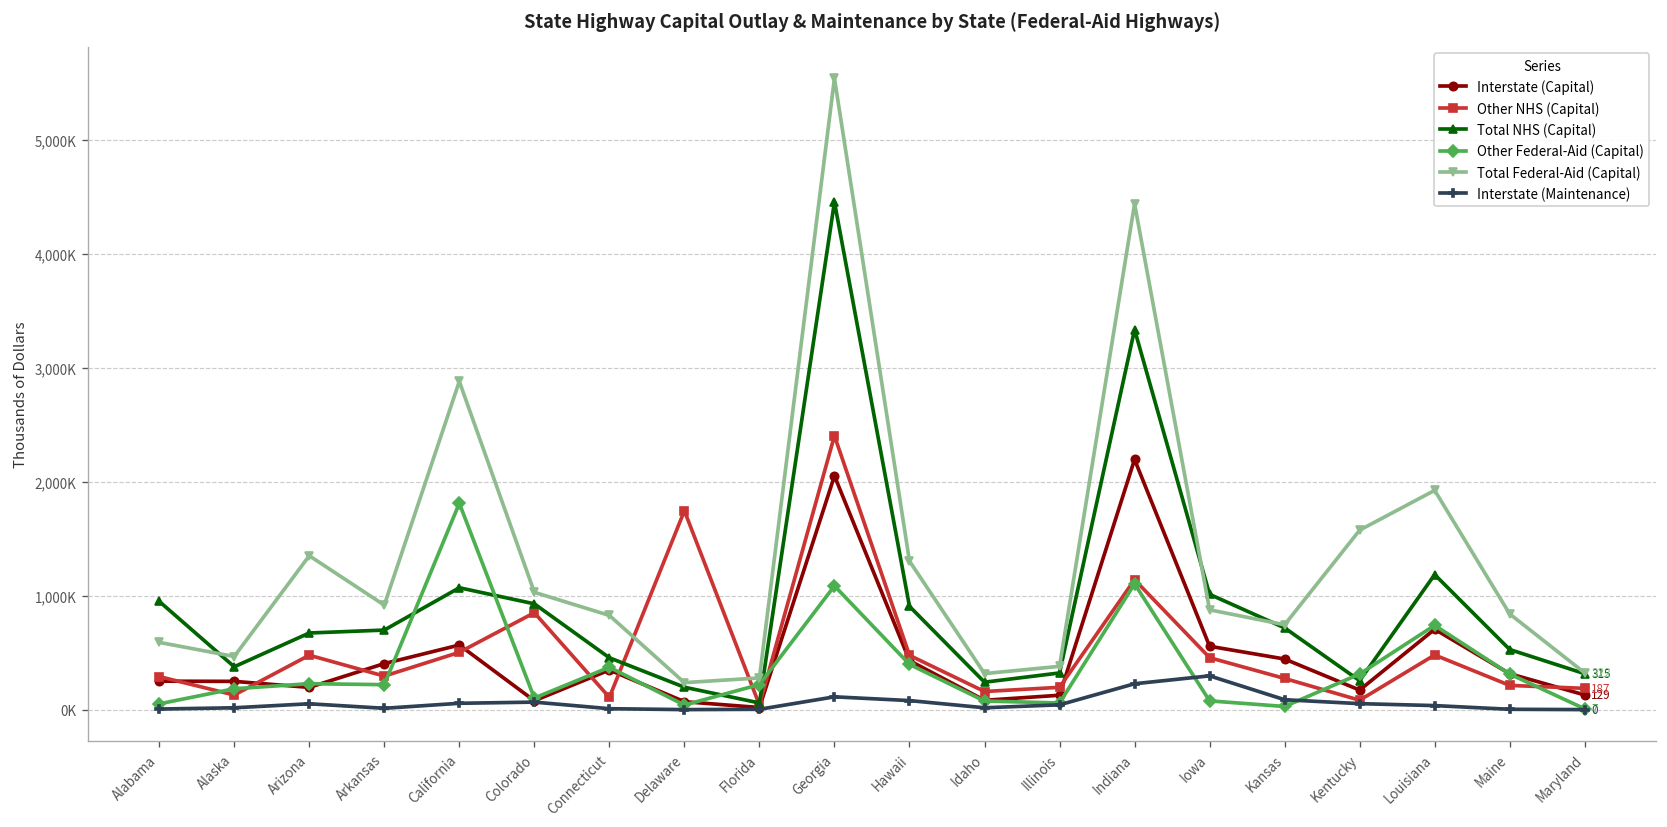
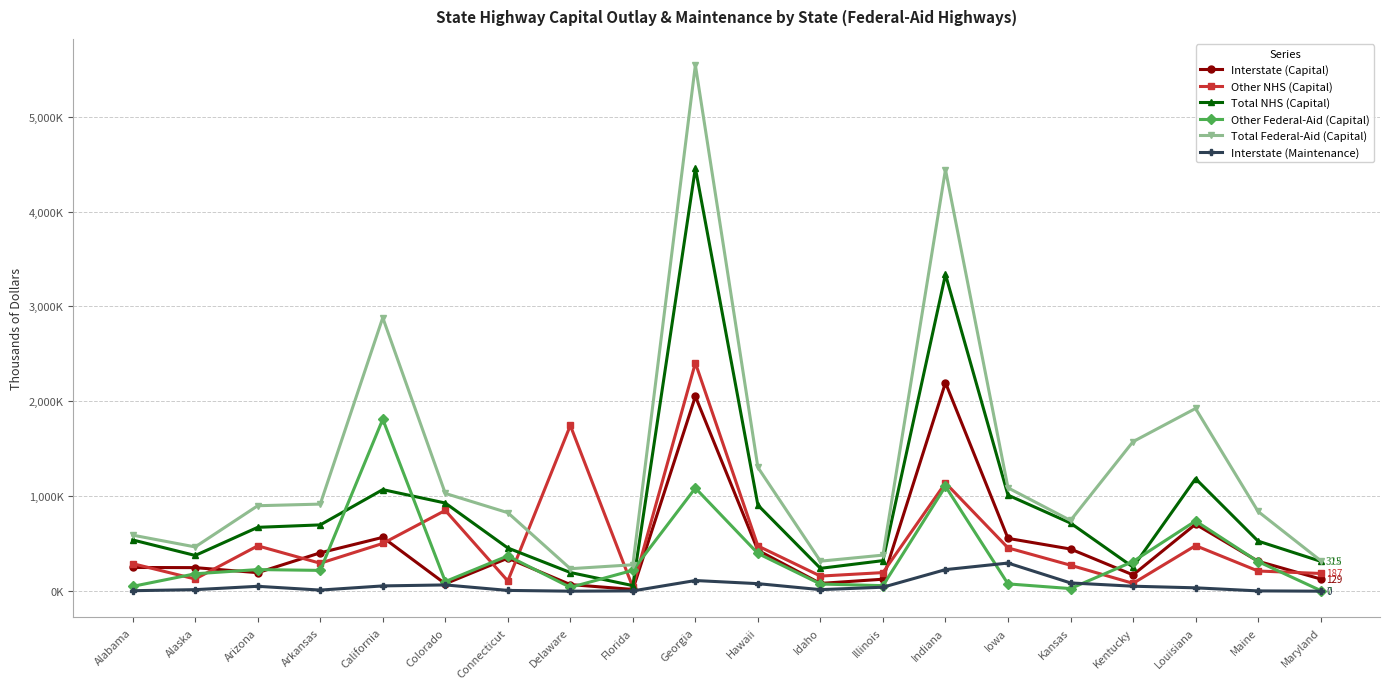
Total NHS (Capital), Alabama: 1,000,000 -> 500,000
Total Federal-Aid (Capital), Arizona: 1,400,000 -> 900,000
Total Federal-Aid (Capital), Iowa: 900,000 -> 1,100,000
